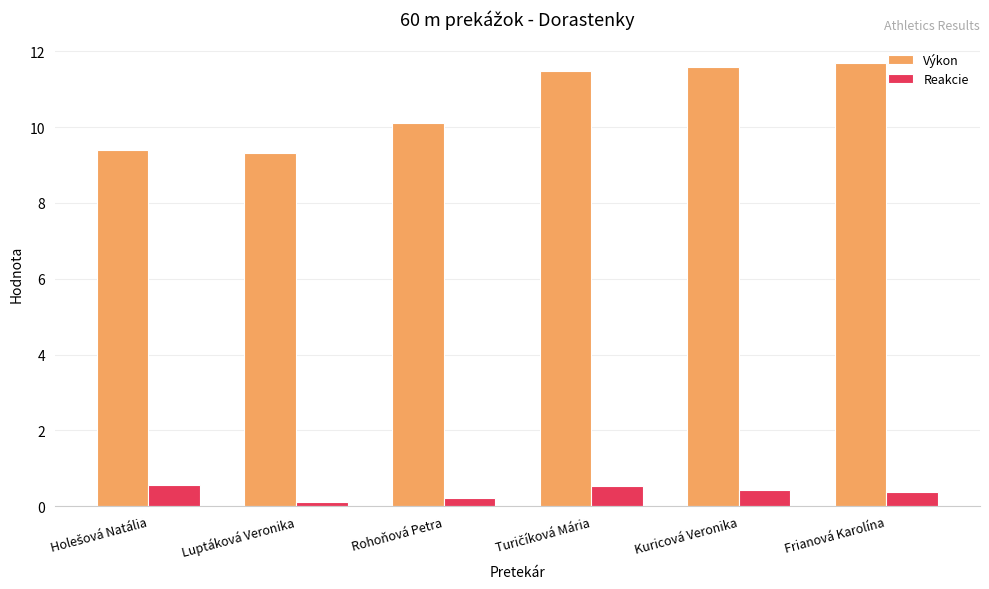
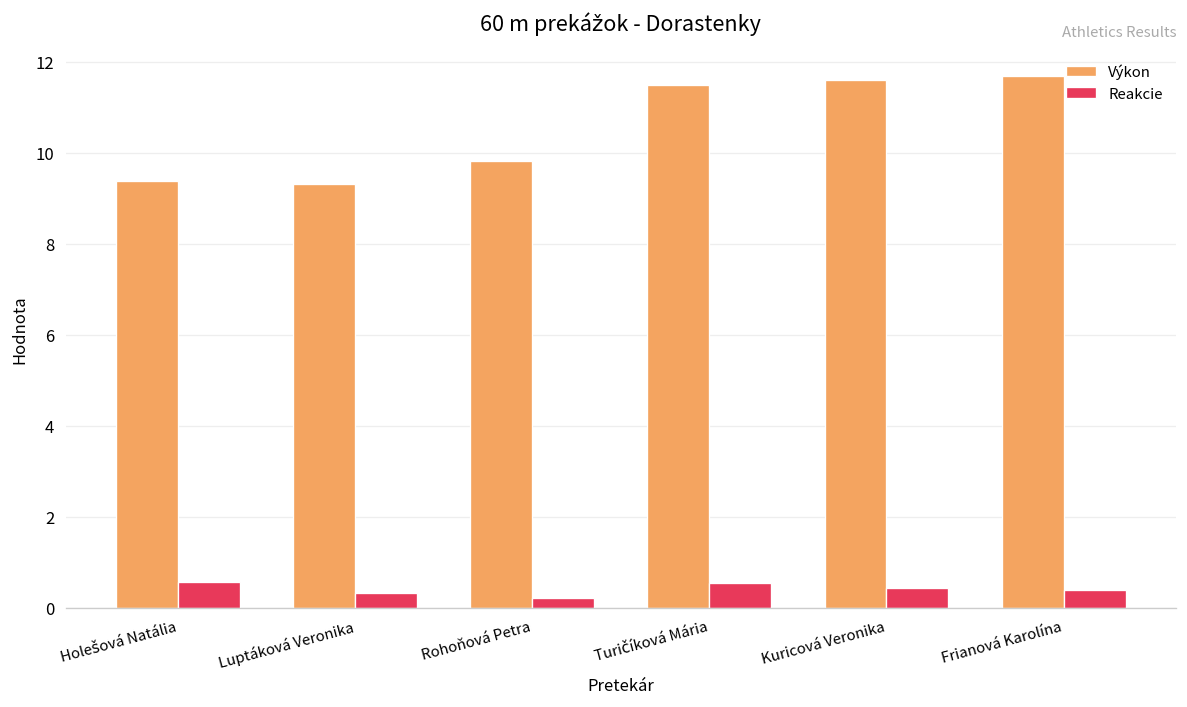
Reakcie, Luptáková Veronika: 0.1 -> 0.3
Výkon, Rohoňová Petra: 10.1 -> 9.8
